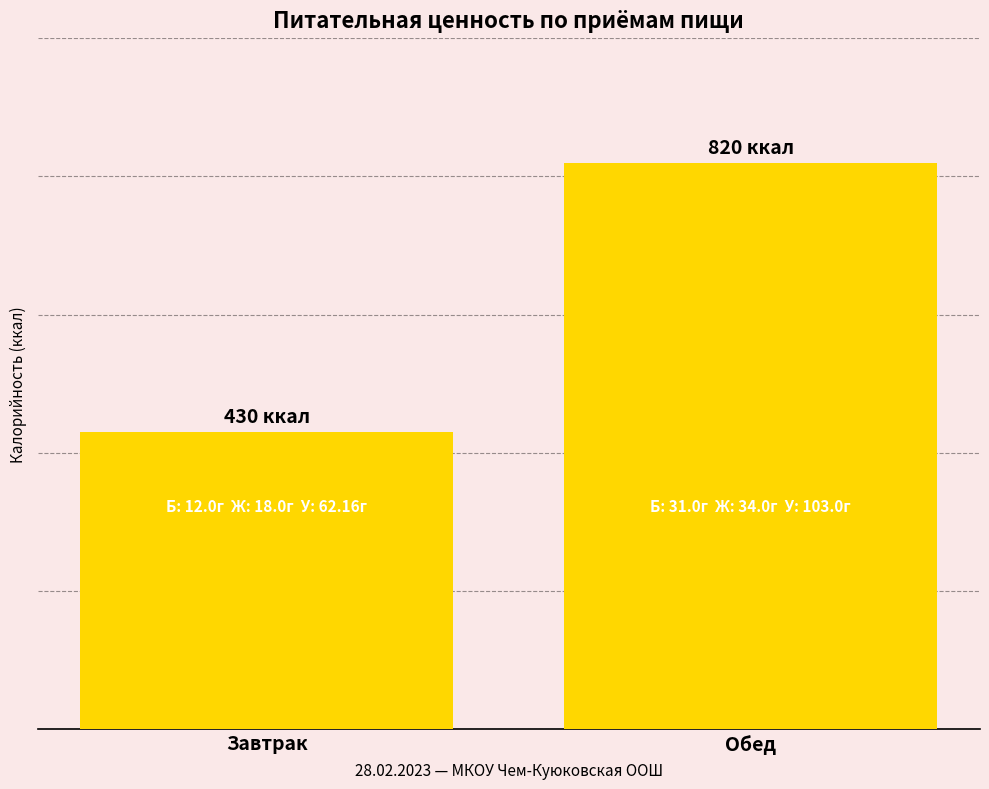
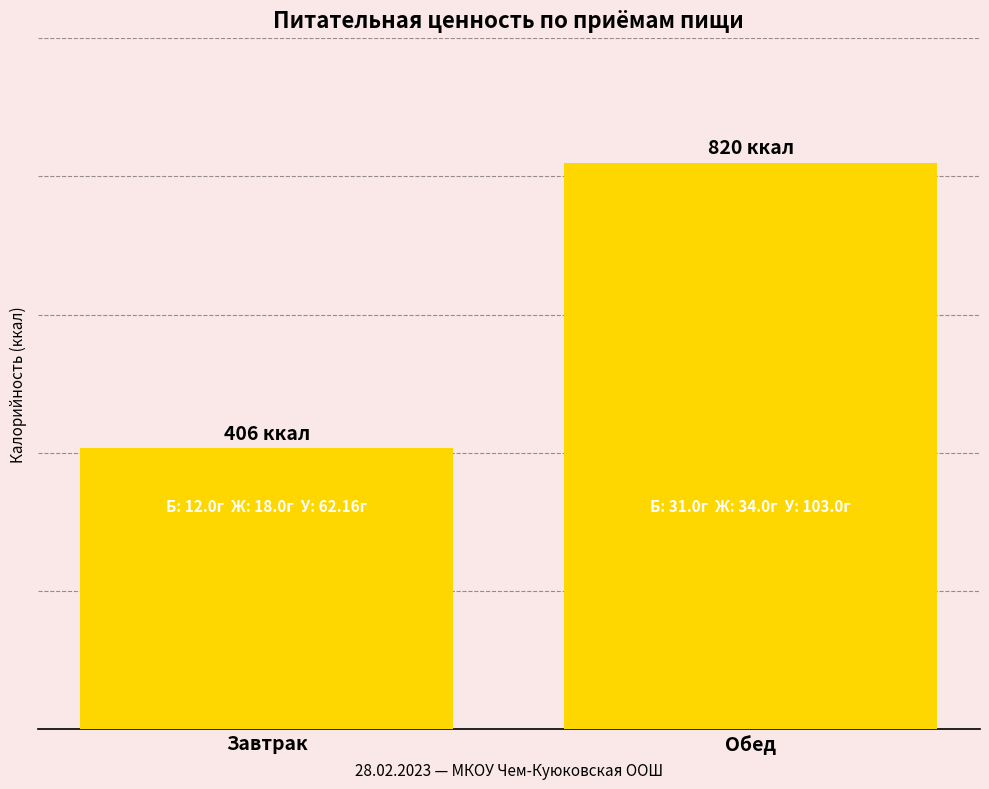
Завтрак: 430 -> 406
